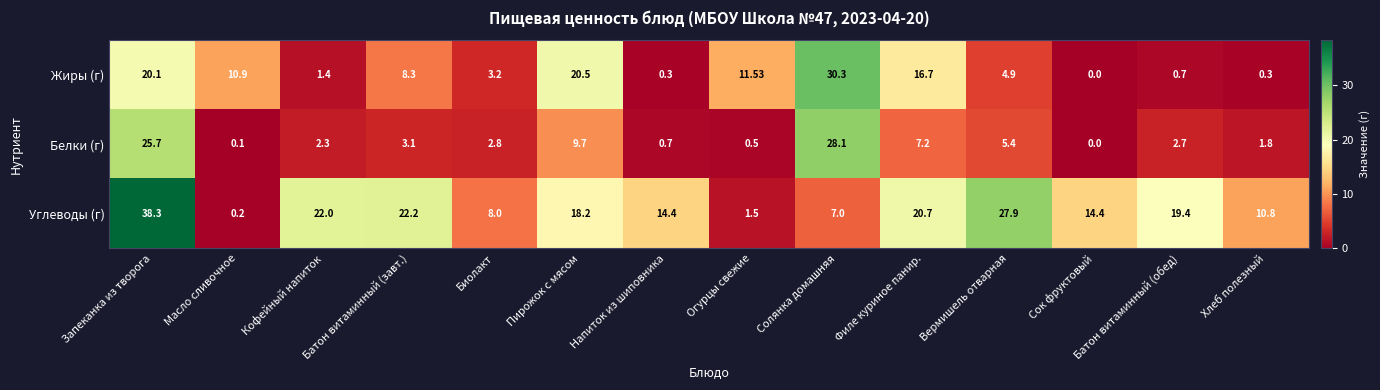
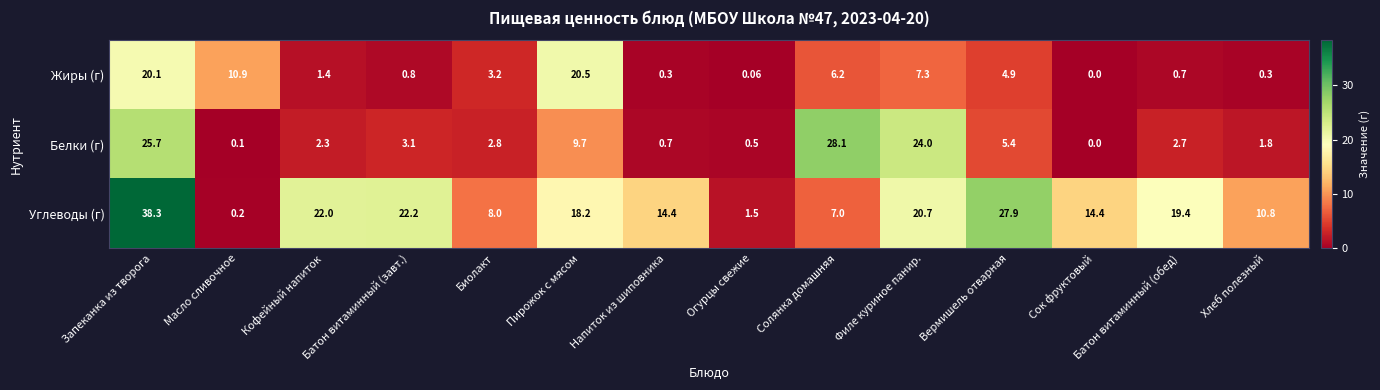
Жиры (г), Батон витаминный (завт.): 8.3 -> 0.8
Жиры (г), Огурцы свежие: 11.53 -> 0.06
Жиры (г), Солянка домашняя: 30.3 -> 6.2
Жиры (г), Филе куриное панир.: 16.7 -> 7.3
Белки (г), Филе куриное панир.: 7.2 -> 24.0
